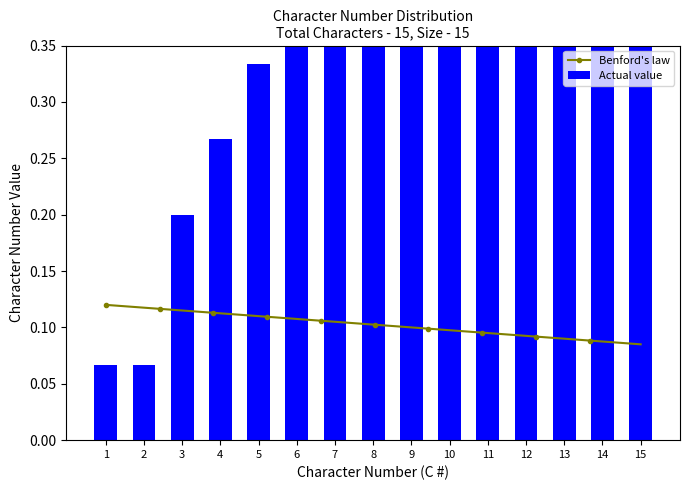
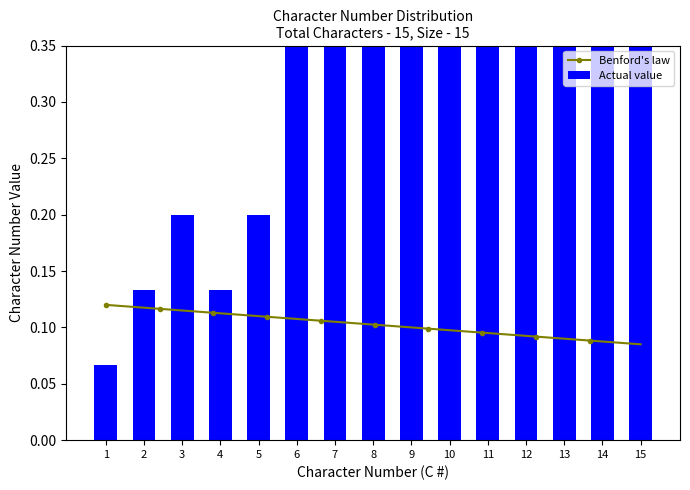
Actual value, 2: 0.067 -> 0.133
Actual value, 4: 0.267 -> 0.133
Actual value, 5: 0.333 -> 0.200
